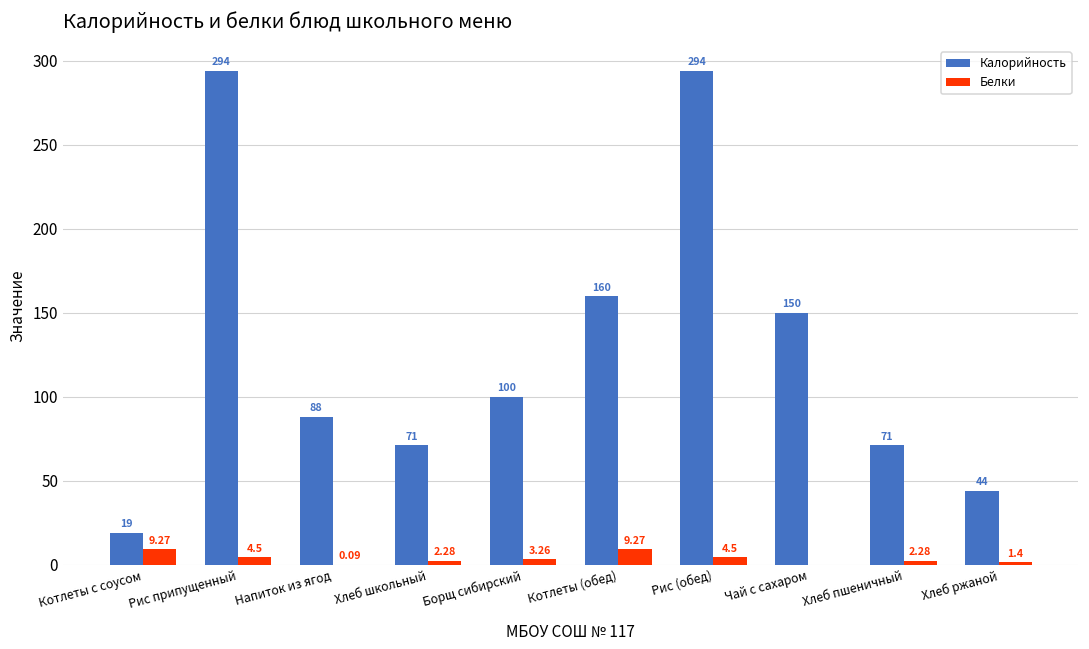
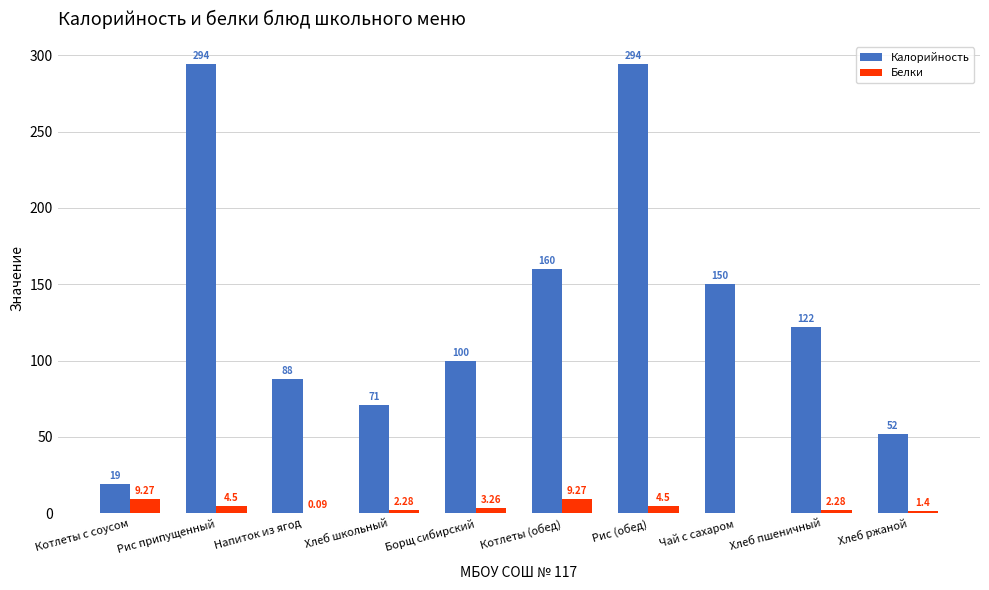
Калорийность, Хлеб пшеничный: 71 -> 122
Калорийность, Хлеб ржаной: 44 -> 52
